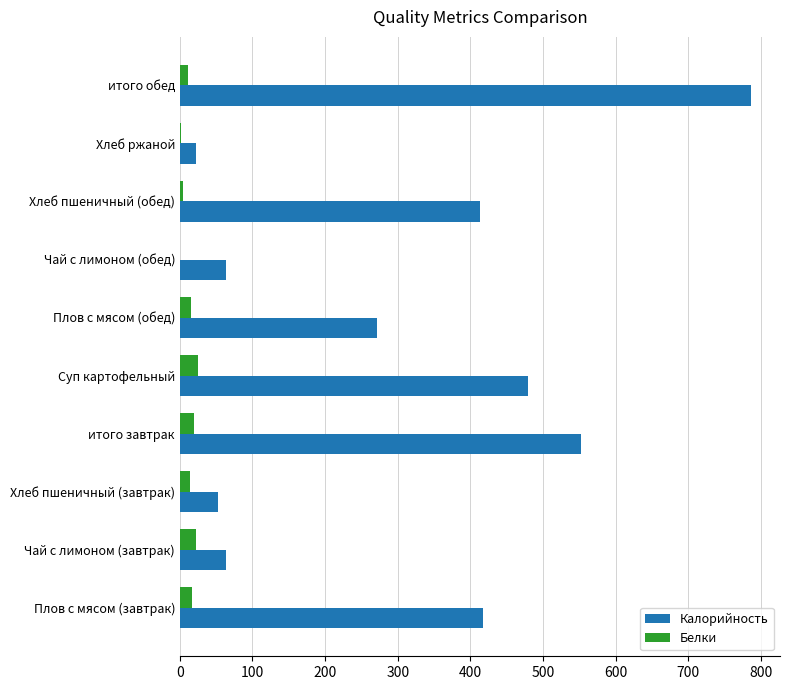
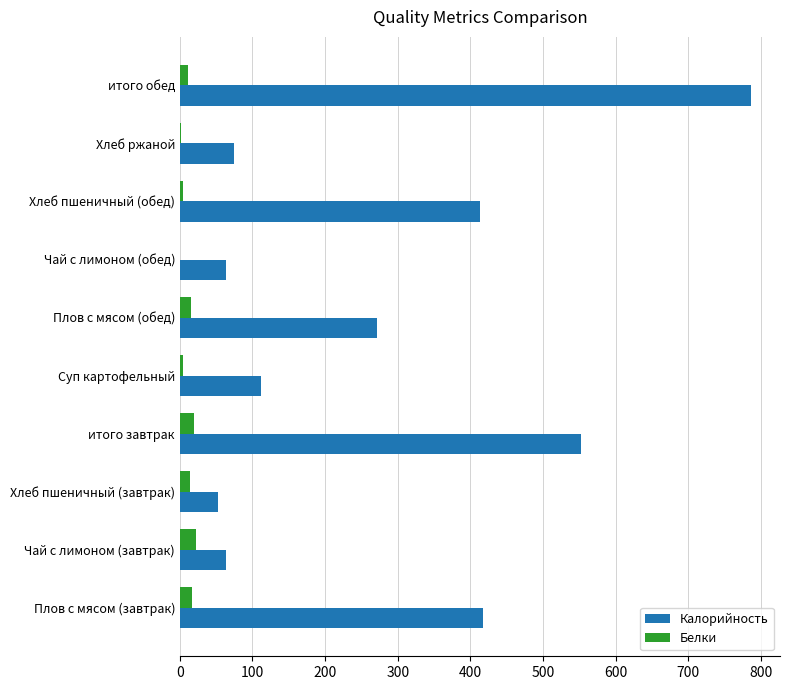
Калорийность, Хлеб ржаной: 20 -> 80
Белки, Суп картофельный: 20 -> 0
Калорийность, Суп картофельный: 480 -> 110
